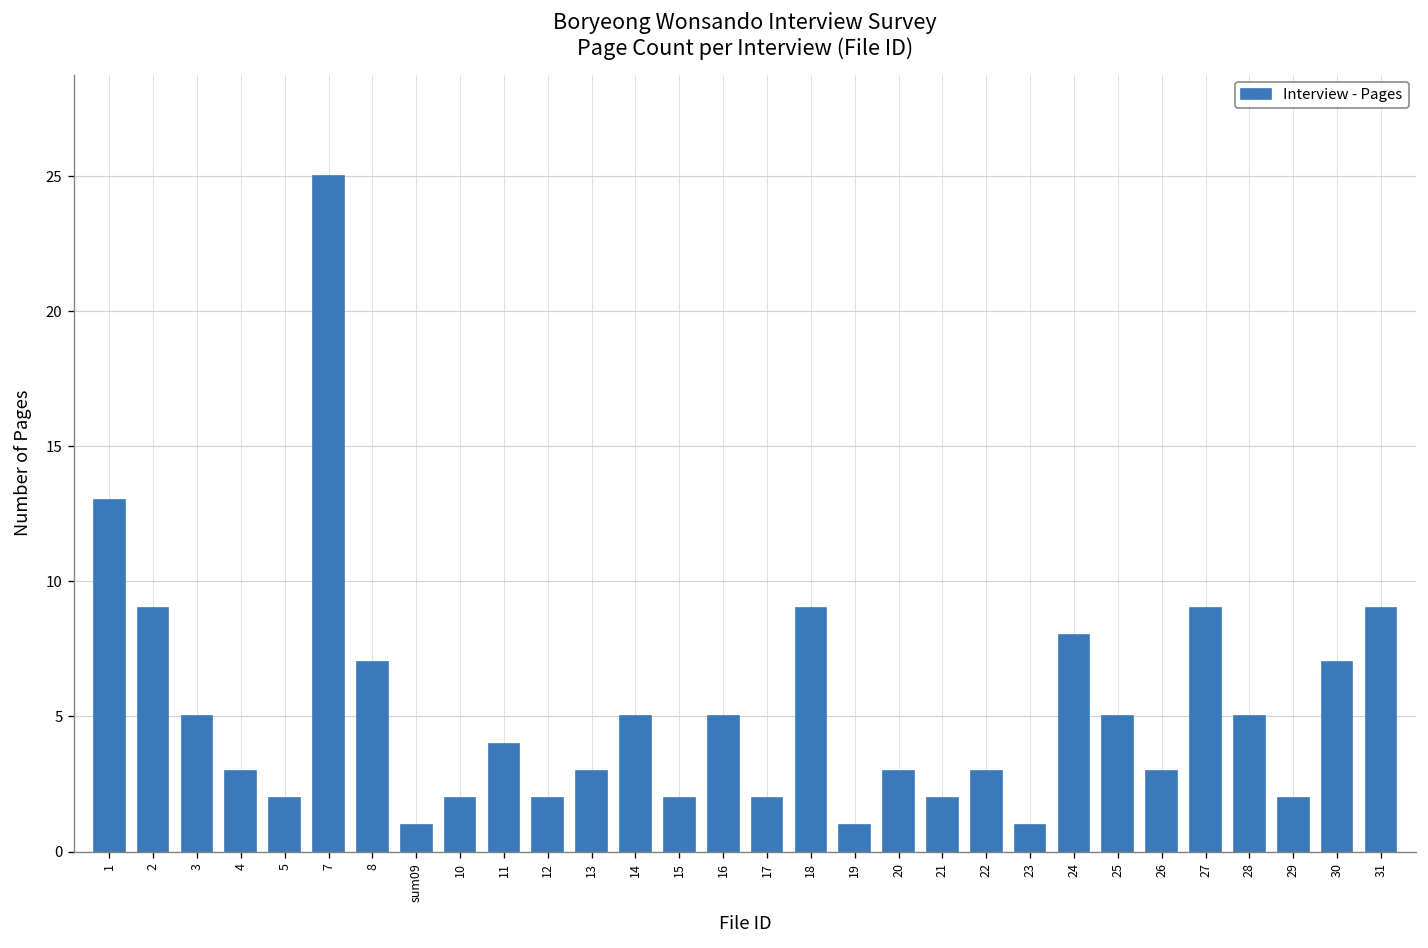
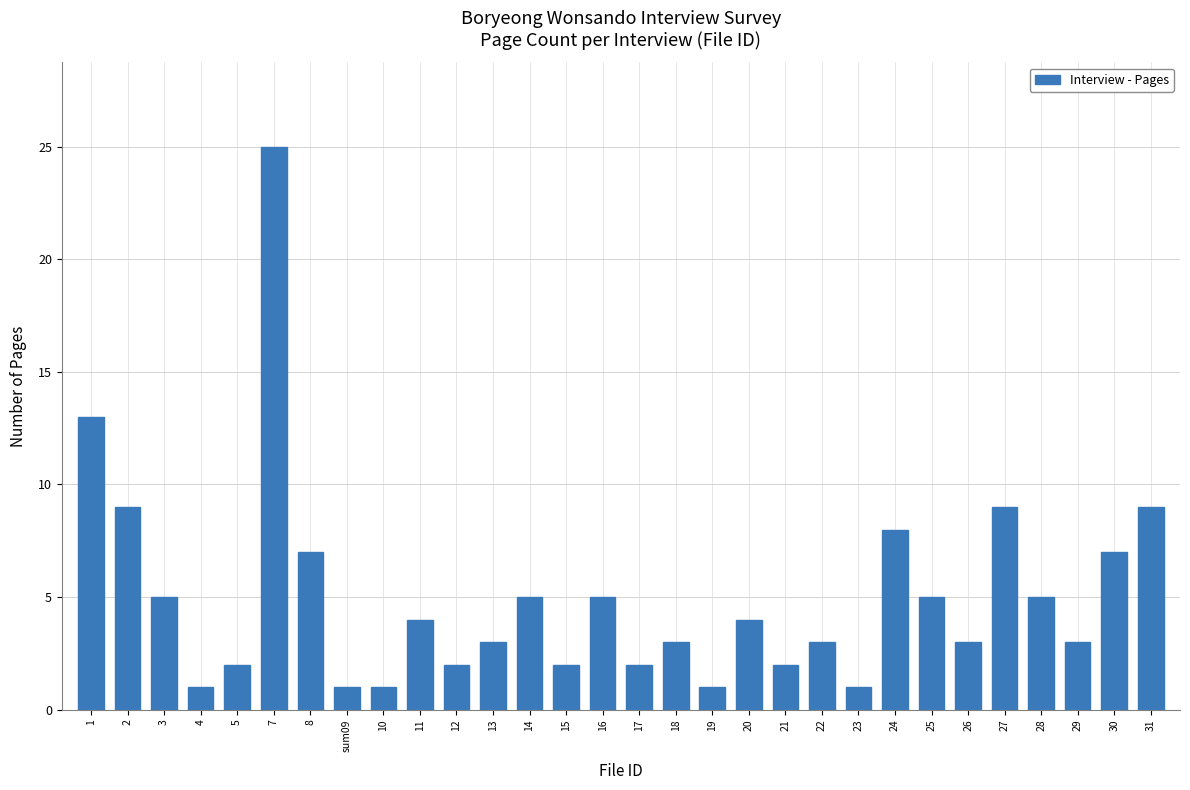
4: 3 -> 1
10: 2 -> 1
18: 9 -> 3
20: 3 -> 4
29: 2 -> 3
